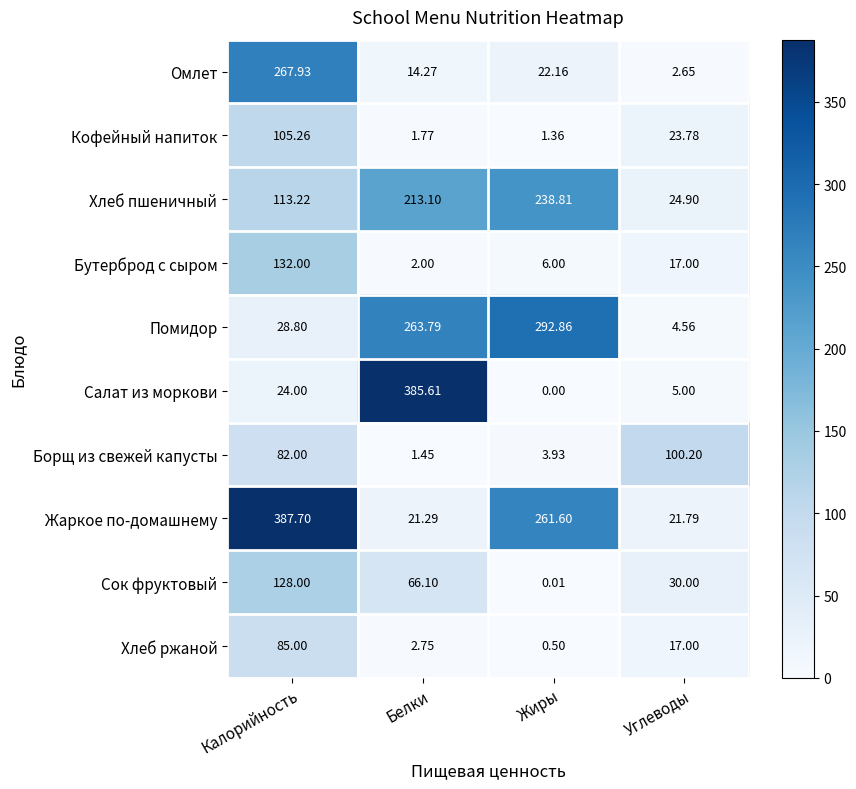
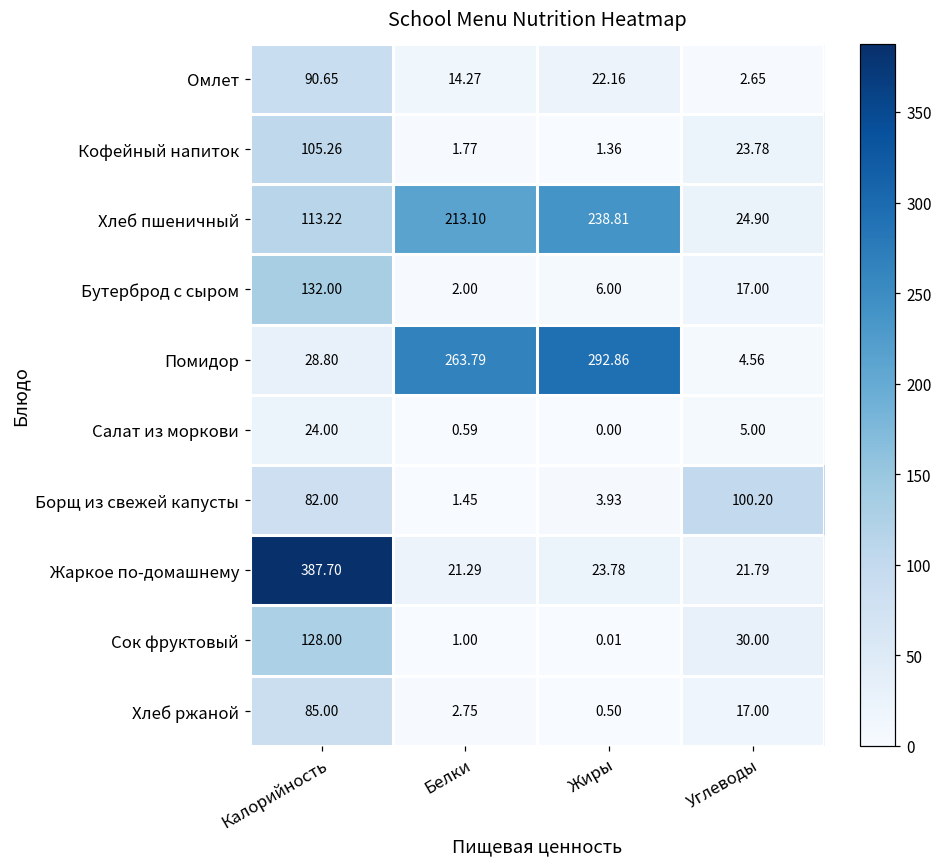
Омлет, Калорийность: 267.93 -> 90.65
Салат из моркови, Белки: 385.61 -> 0.59
Жаркое по-домашнему, Жиры: 261.60 -> 23.78
Сок фруктовый, Белки: 66.10 -> 1.00
